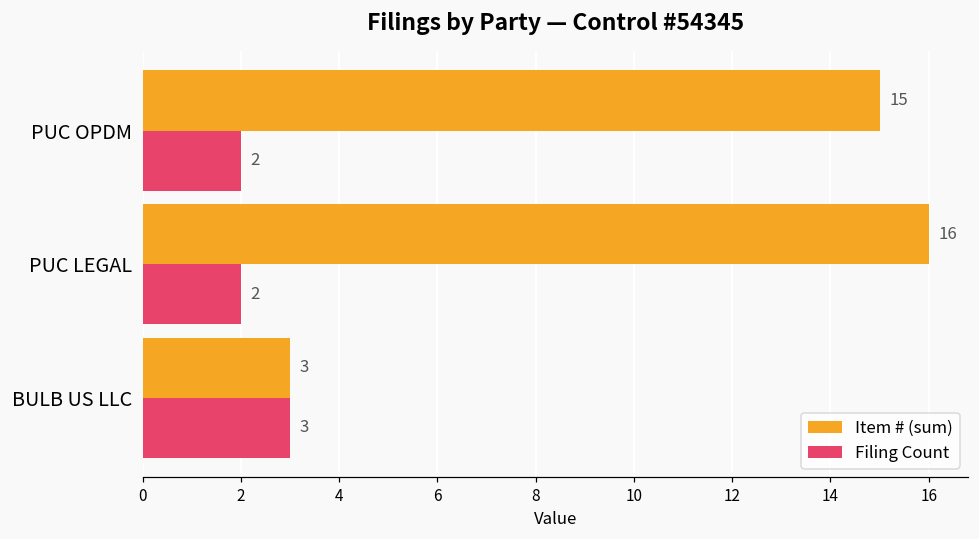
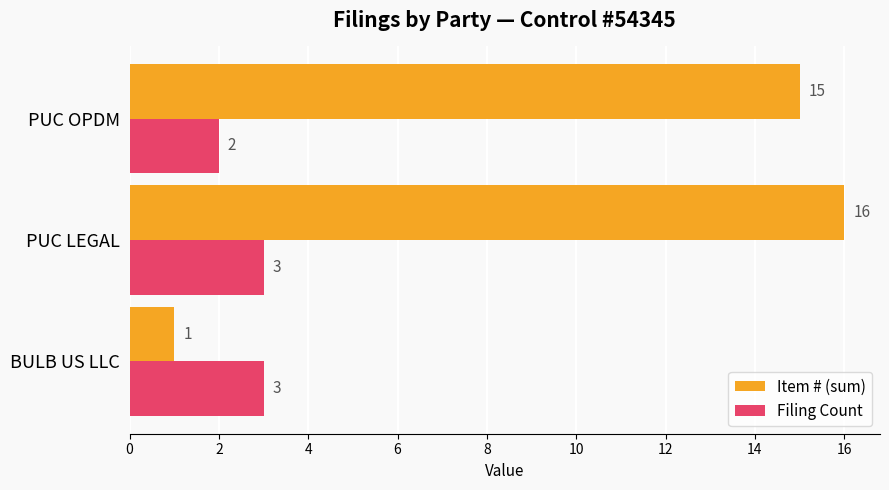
Filing Count, PUC LEGAL: 2 -> 3
Item # (sum), BULB US LLC: 3 -> 1
